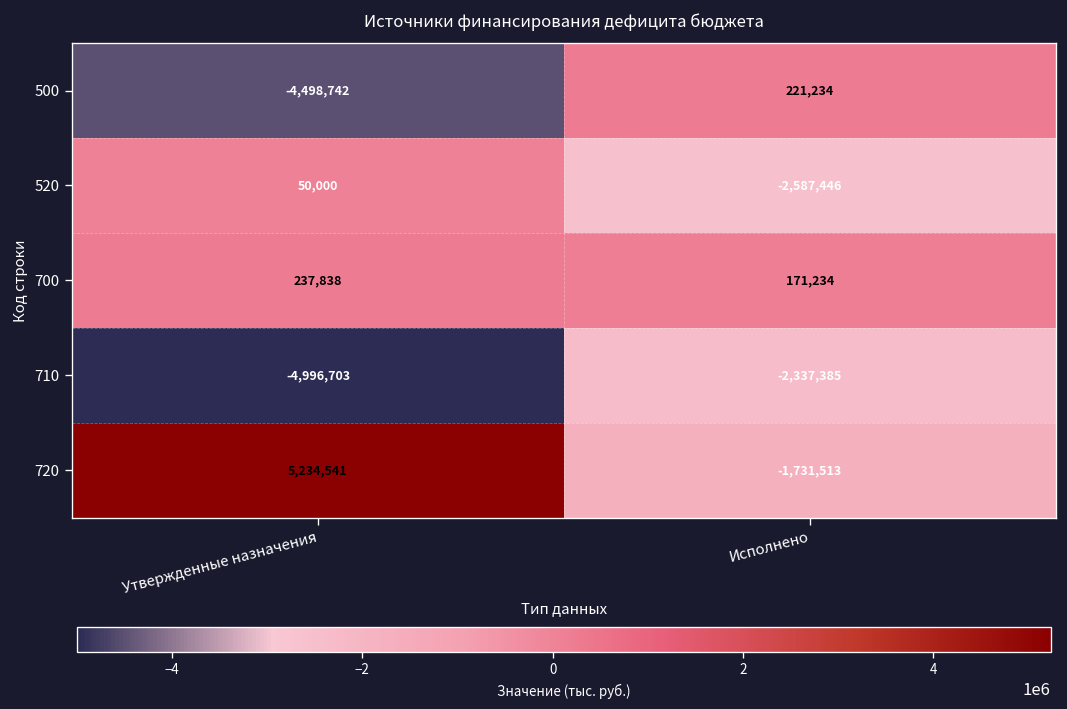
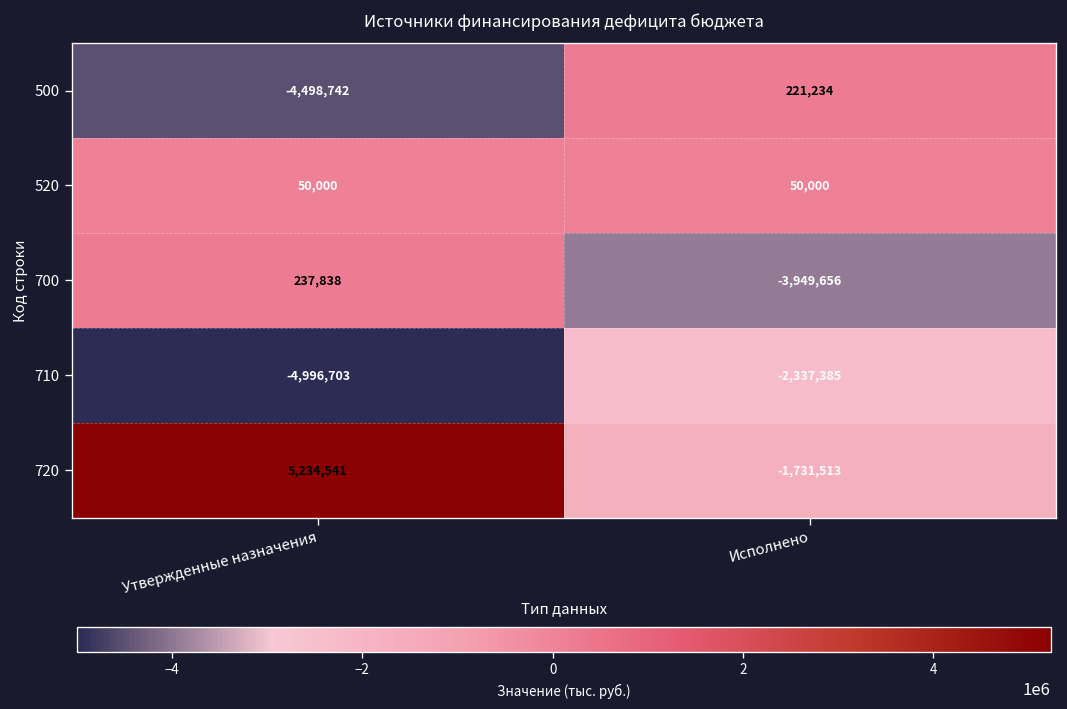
520, Исполнено: -2,587,446 -> 50,000
700, Исполнено: 171,234 -> -3,949,656
